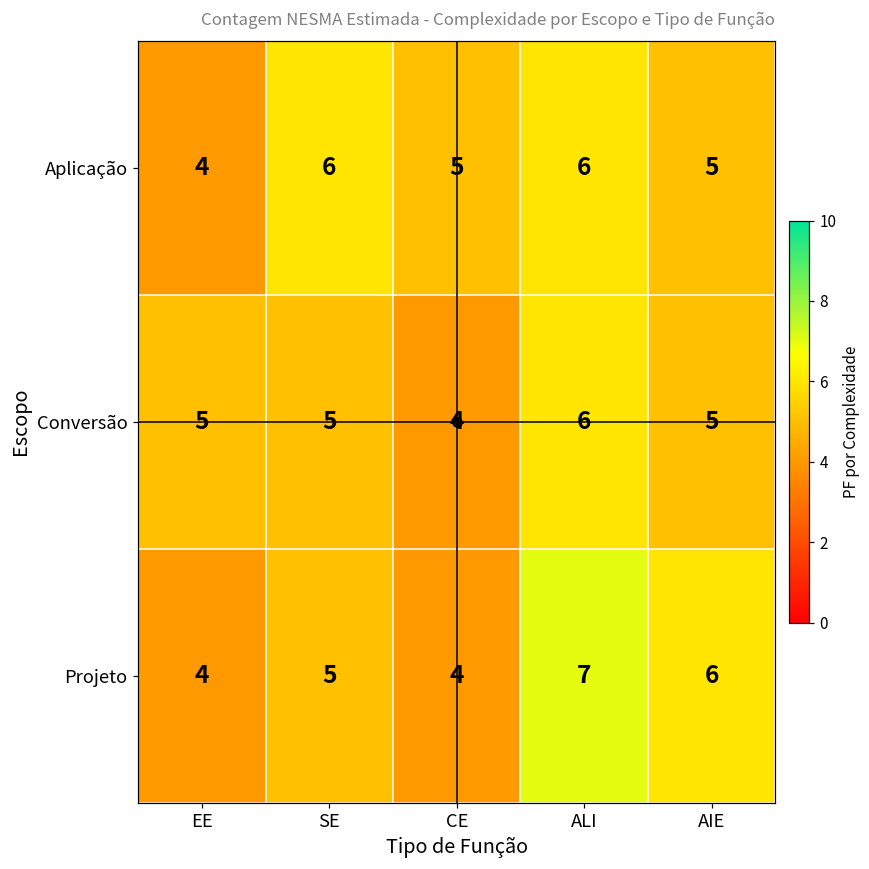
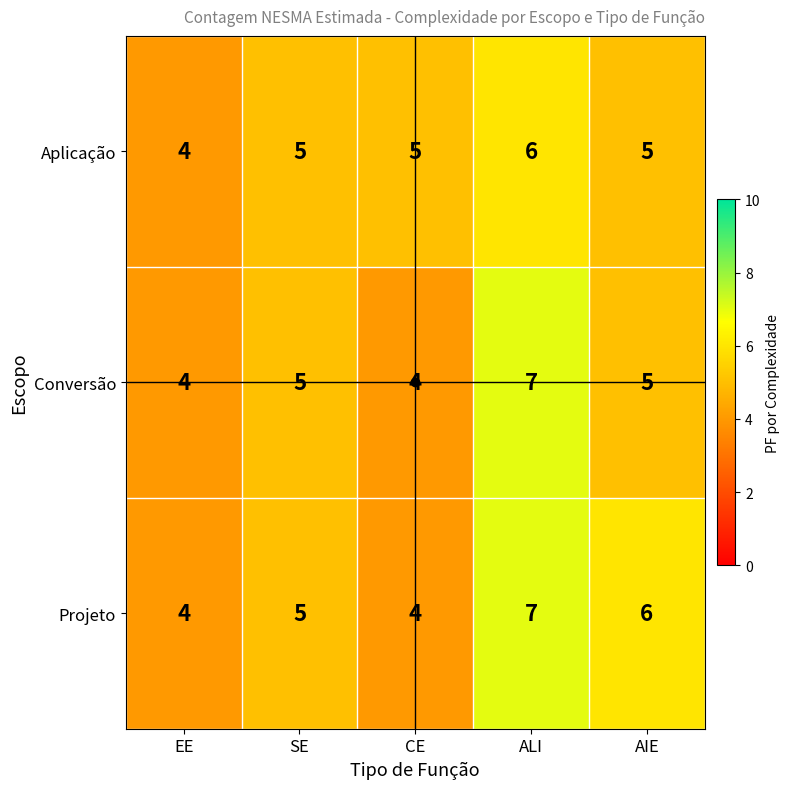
Aplicação, SE: 6 -> 5
Conversão, EE: 5 -> 4
Conversão, ALI: 6 -> 7
